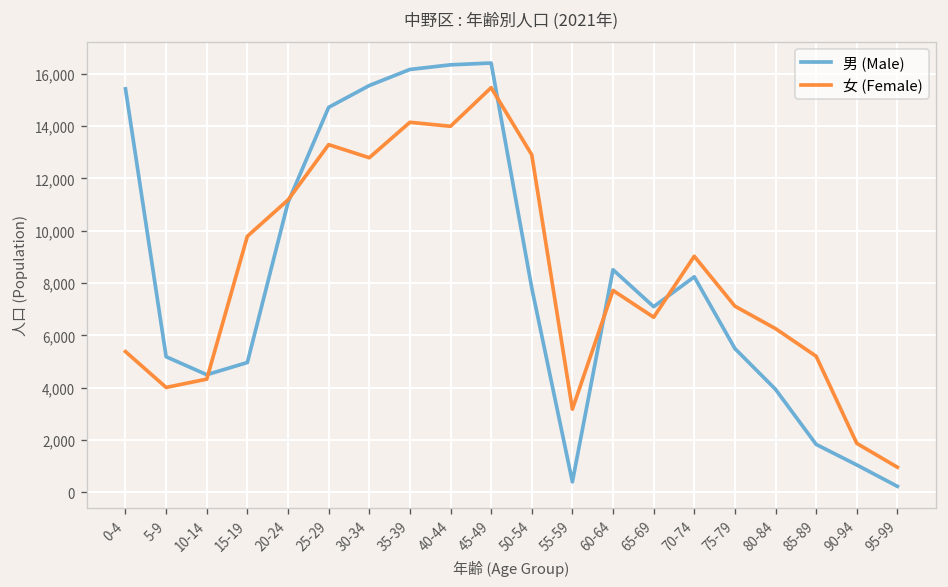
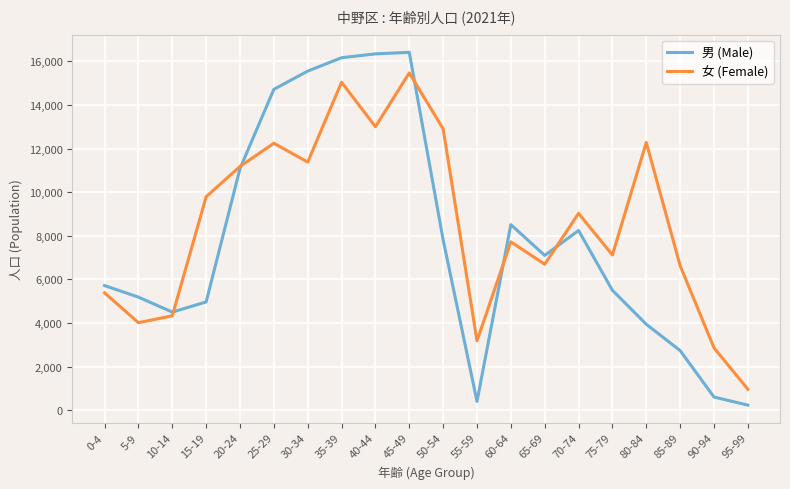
男 (Male), 0-4: 15,400 -> 5,700
女 (Female), 25-29: 13,300 -> 12,200
女 (Female), 30-34: 12,800 -> 11,400
女 (Female), 35-39: 14,100 -> 15,000
女 (Female), 40-44: 14,000 -> 13,000
女 (Female), 80-84: 6,300 -> 12,300
男 (Male), 85-89: 1,800 -> 2,700
女 (Female), 85-89: 5,200 -> 6,600
男 (Male), 90-94: 1,000 -> 600
女 (Female), 90-94: 1,900 -> 2,900
